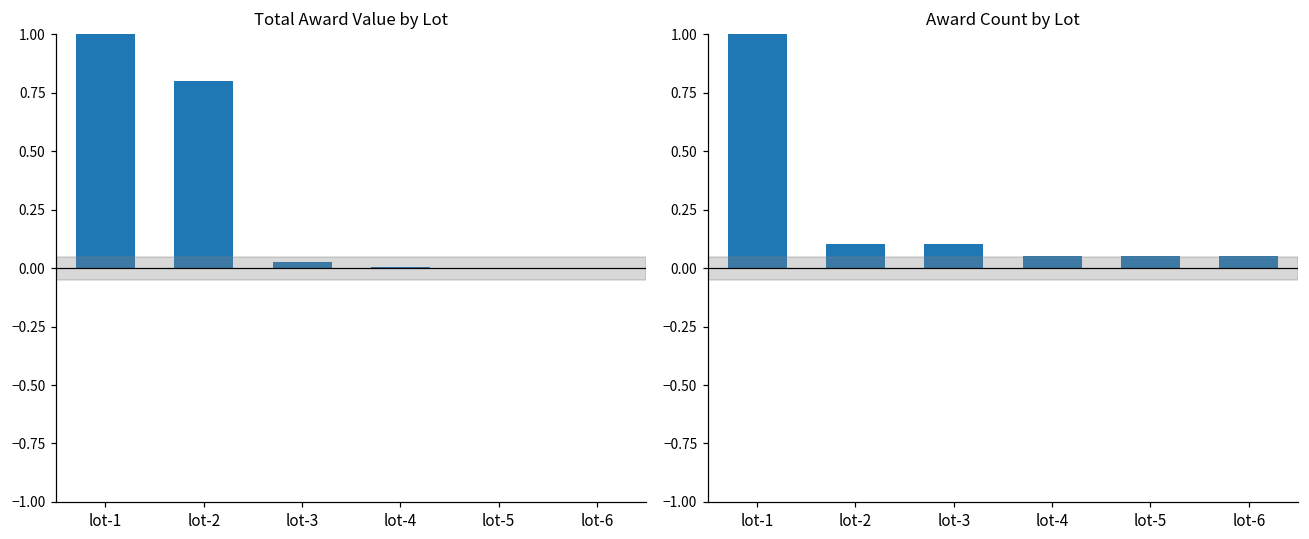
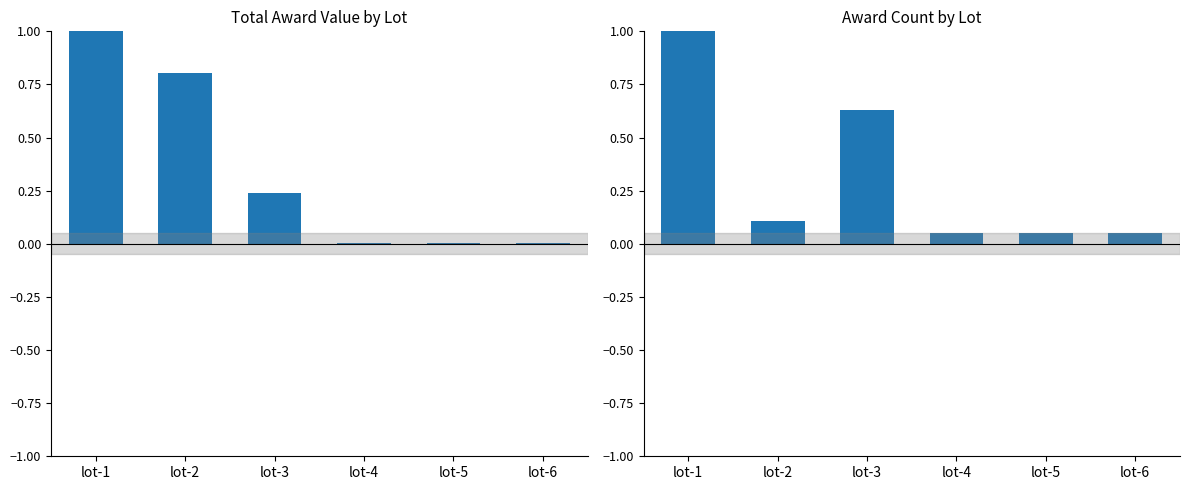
Total Award Value by Lot, lot-3: 0.02 -> 0.24
Award Count by Lot, lot-3: 0.11 -> 0.63
